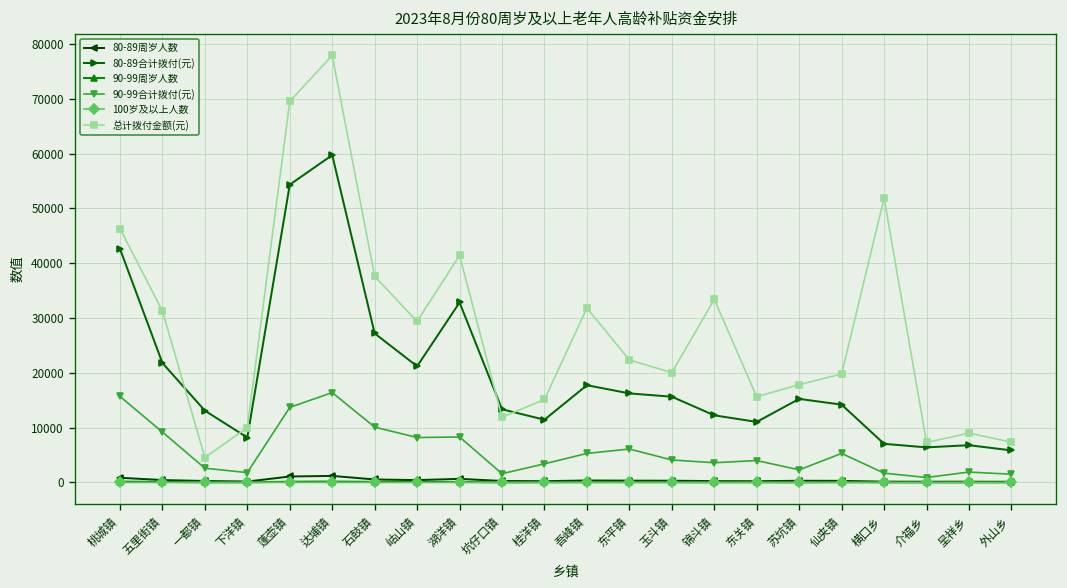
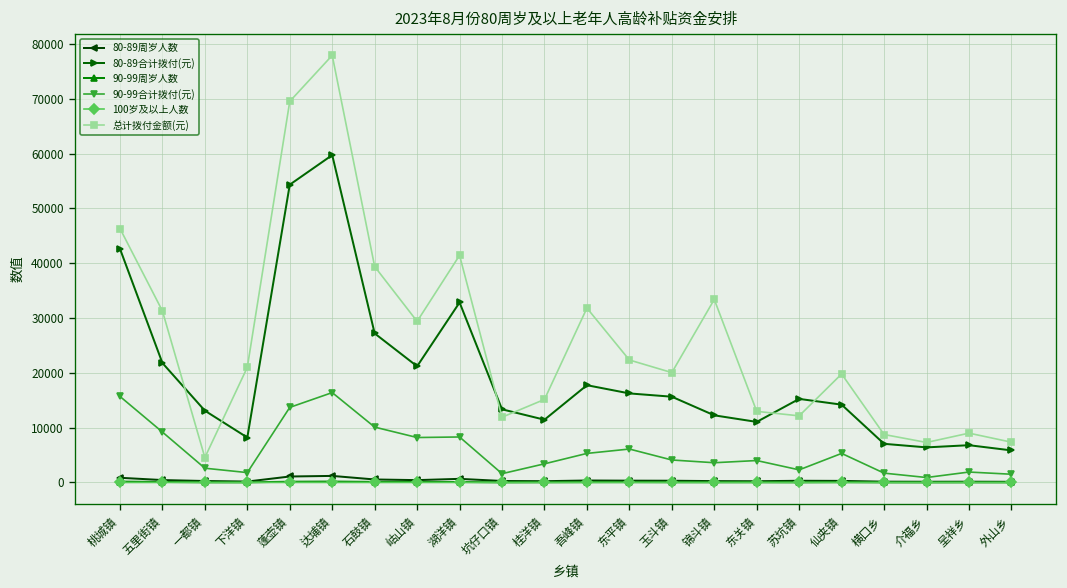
总计拨付金额(元), 下洋镇: 10000 -> 21000
总计拨付金额(元), 石鼓镇: 38000 -> 39000
总计拨付金额(元), 东关镇: 16000 -> 13000
总计拨付金额(元), 苏坑镇: 18000 -> 12000
总计拨付金额(元), 横口乡: 52000 -> 9000
